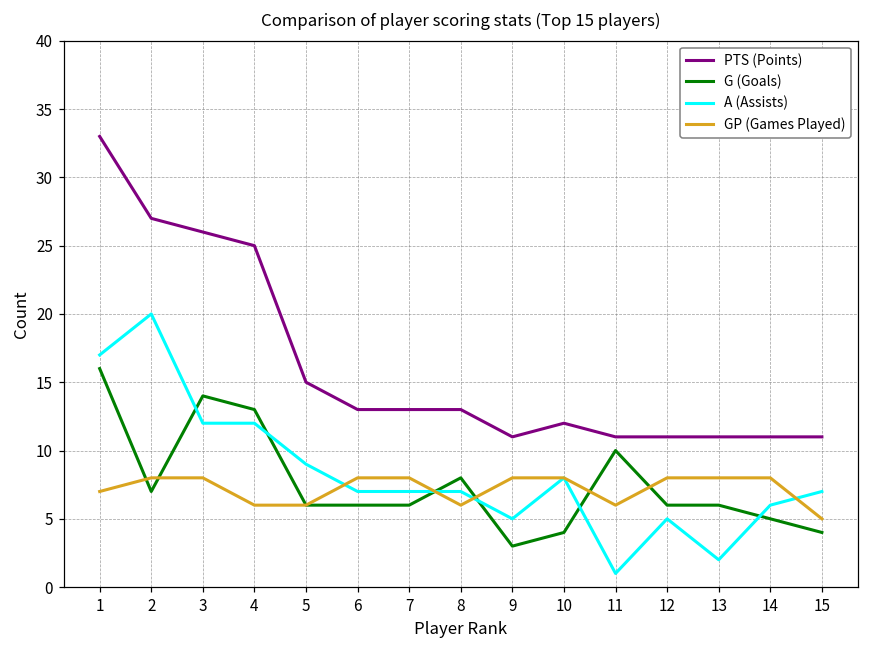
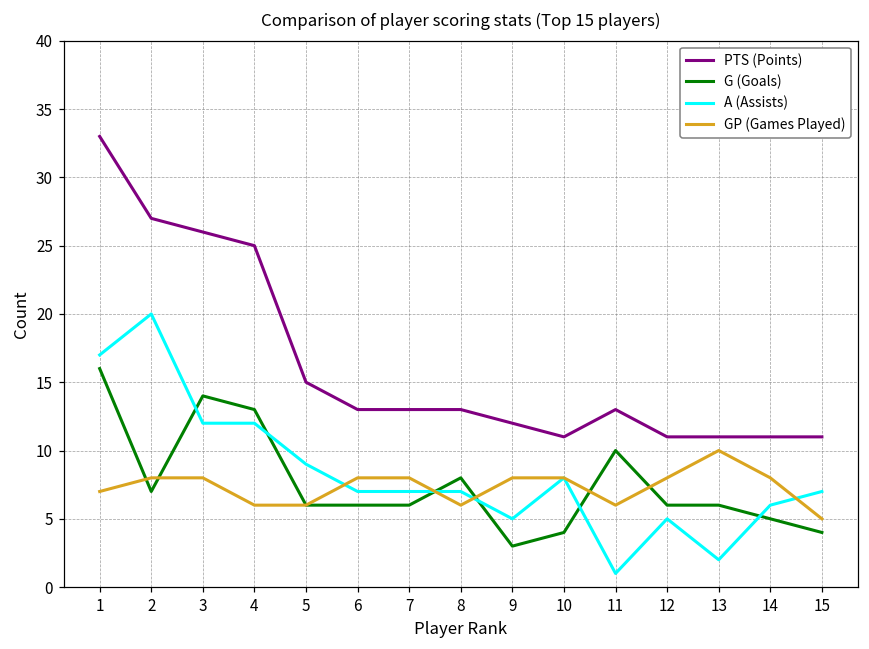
PTS (Points), 9: 11 -> 12
PTS (Points), 10: 12 -> 11
PTS (Points), 11: 11 -> 13
GP (Games Played), 13: 8 -> 10
